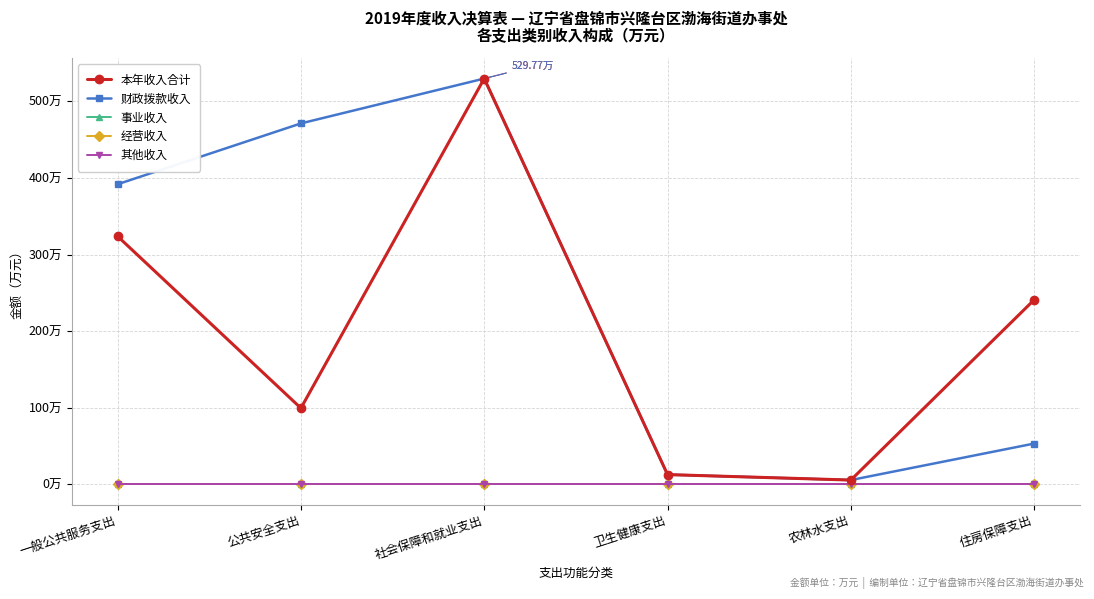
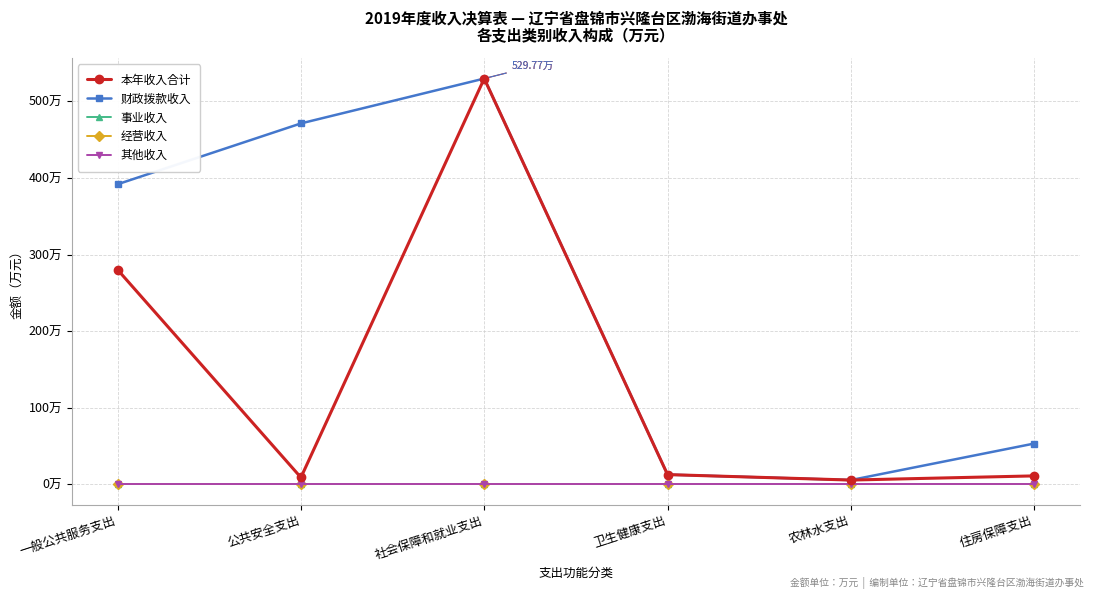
本年收入合计, 一般公共服务支出: 320万 -> 280万
本年收入合计, 公共安全支出: 100万 -> 10万
本年收入合计, 住房保障支出: 240万 -> 10万
